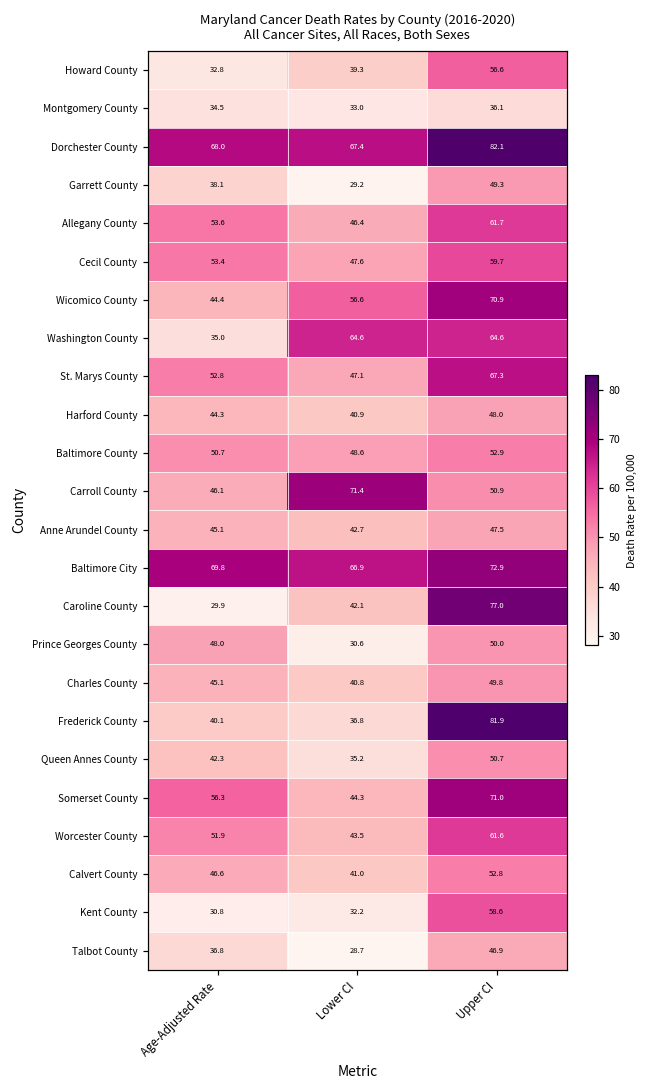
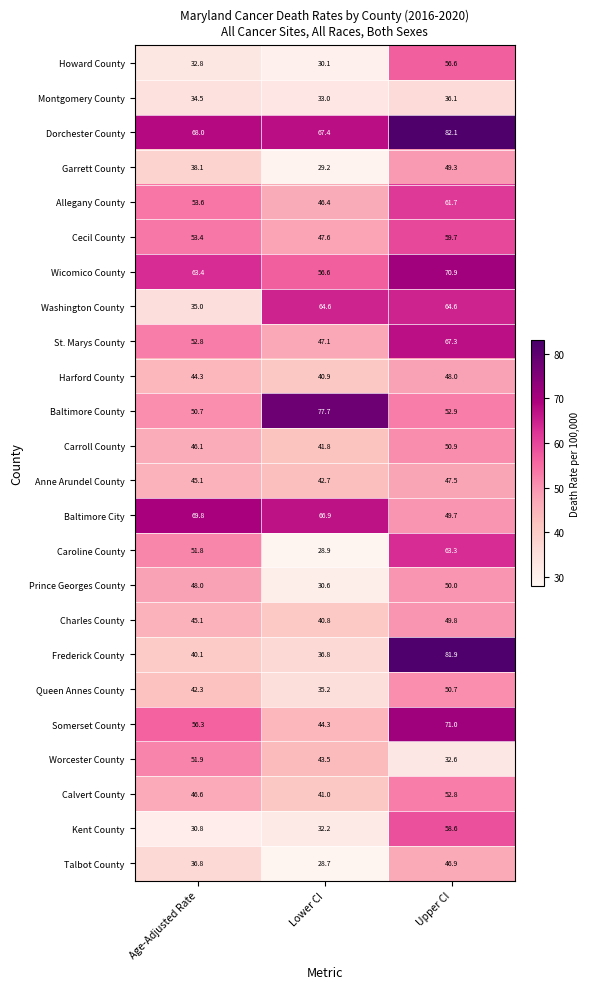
Howard County, Lower CI: 39.3 -> 30.1
Wicomico County, Age-Adjusted Rate: 44.4 -> 63.4
Baltimore County, Lower CI: 48.6 -> 77.7
Carroll County, Lower CI: 71.4 -> 41.8
Baltimore City, Upper CI: 72.9 -> 49.7
Caroline County, Age-Adjusted Rate: 29.9 -> 51.8
Caroline County, Lower CI: 42.1 -> 28.9
Caroline County, Upper CI: 77.0 -> 63.3
Worcester County, Upper CI: 61.6 -> 32.6
